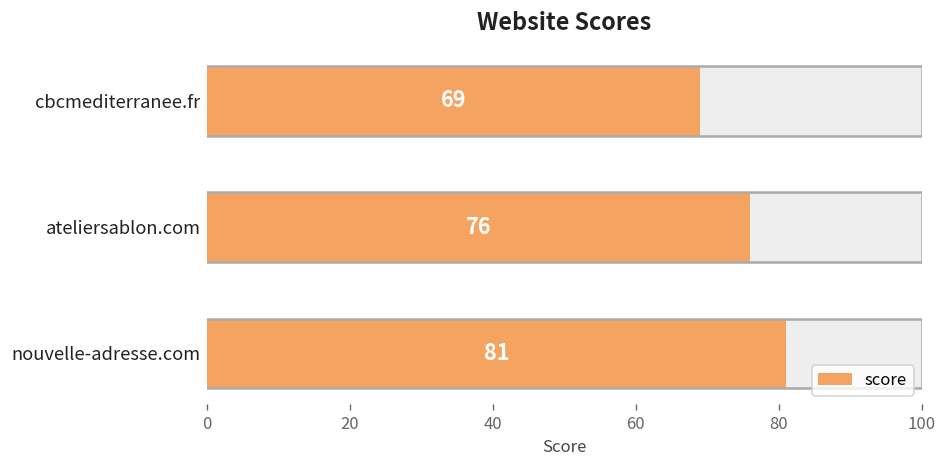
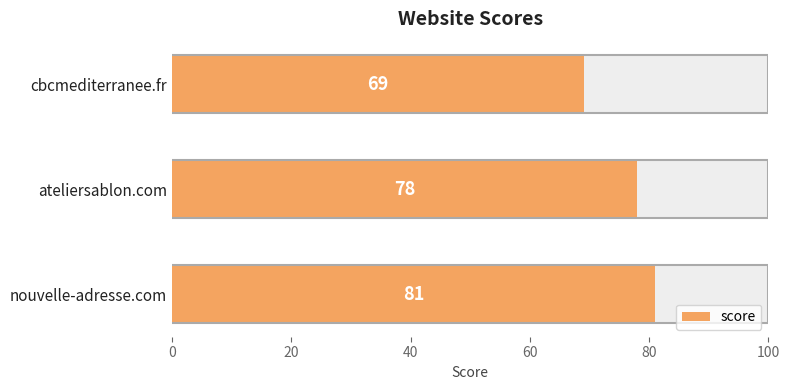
score, ateliersablon.com: 76 -> 78
